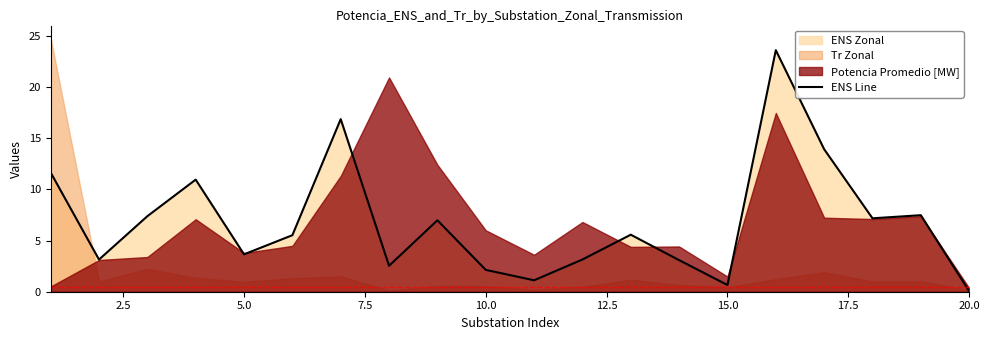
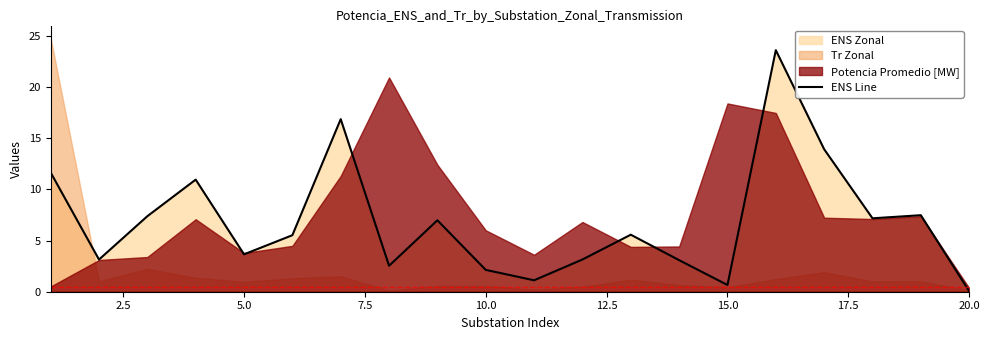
Potencia Promedio [MW], 15.0: 1.5 -> 18.4
